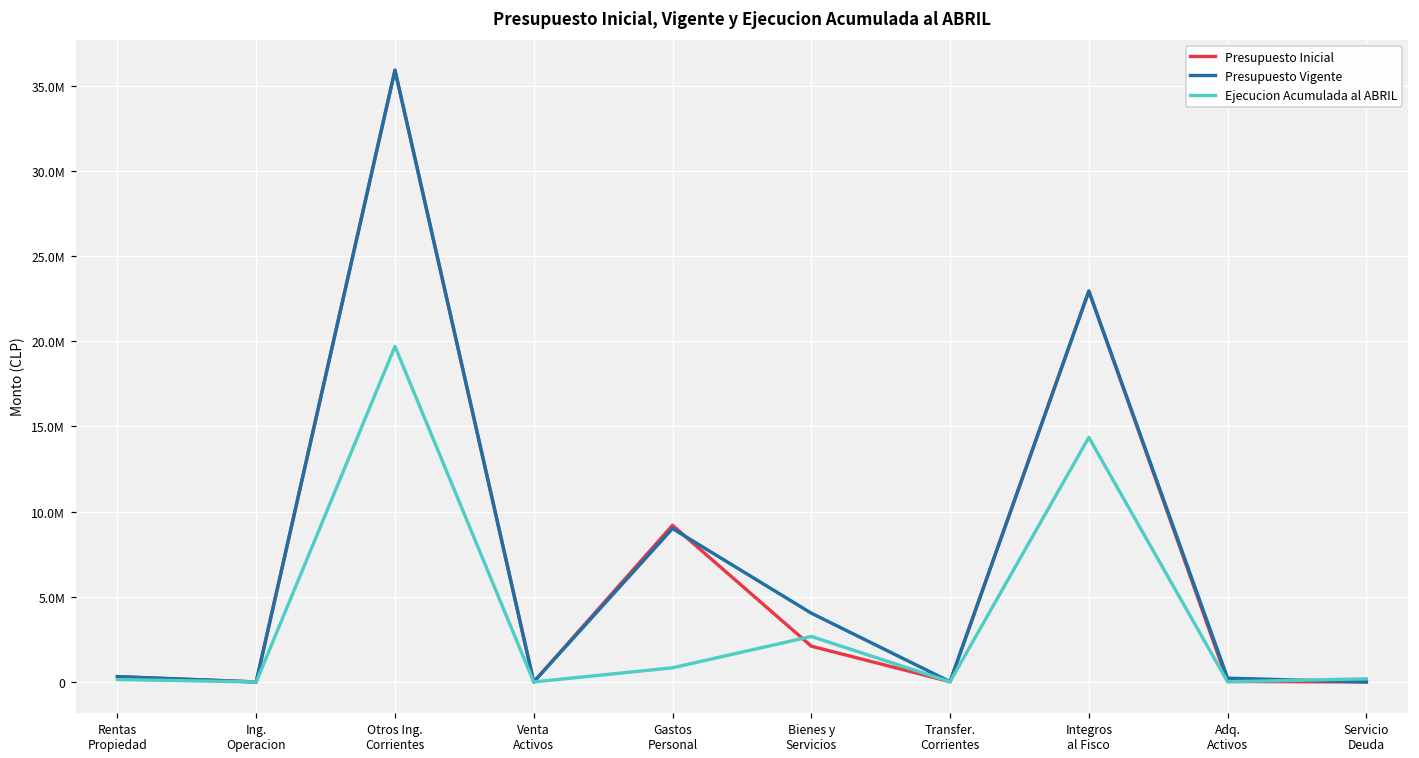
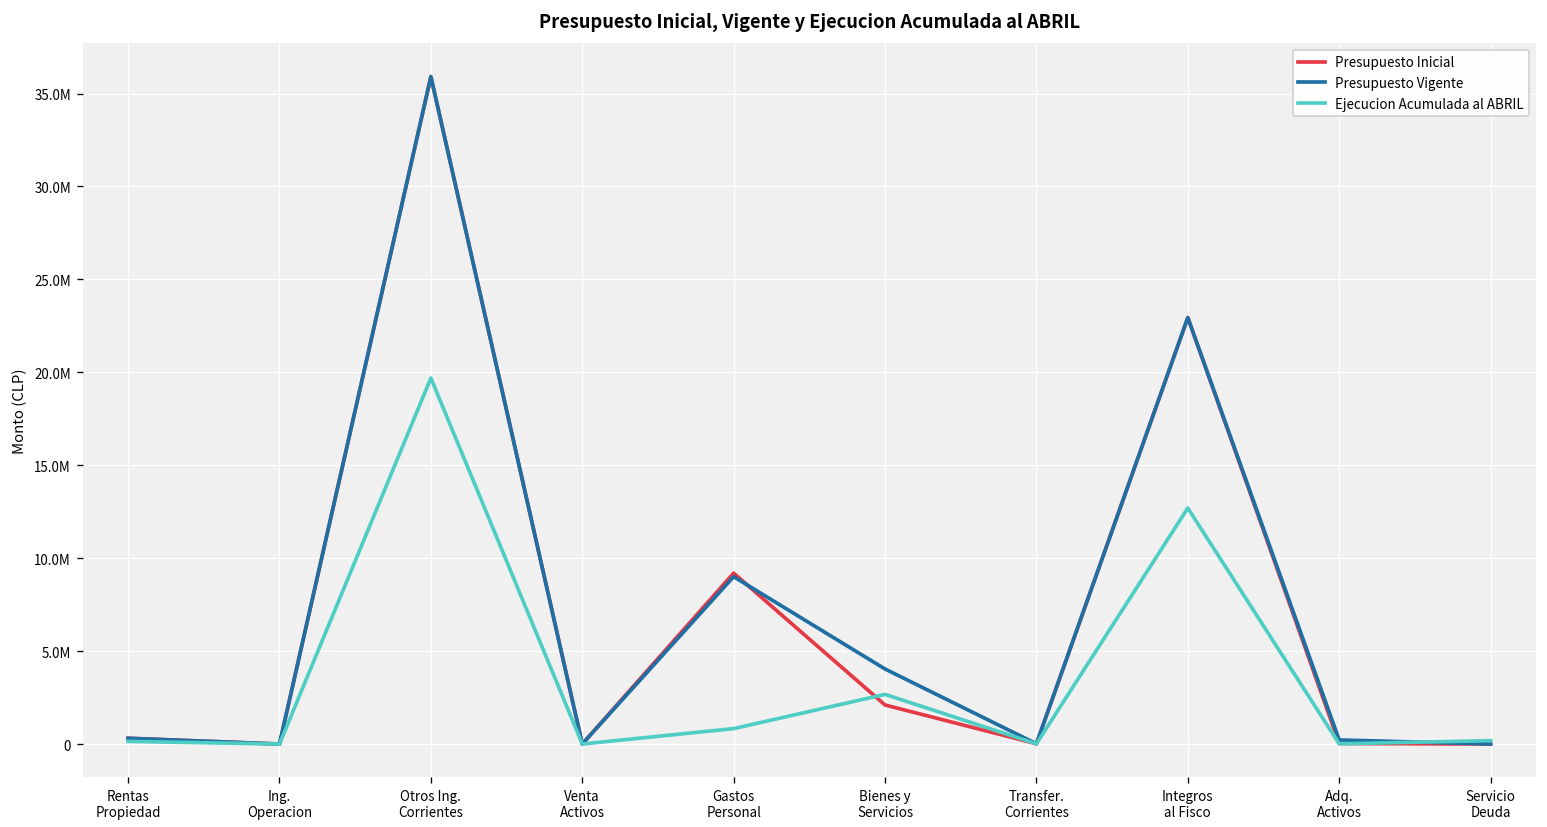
Ejecucion Acumulada al ABRIL, Integros al Fisco: 14400000 -> 12700000
